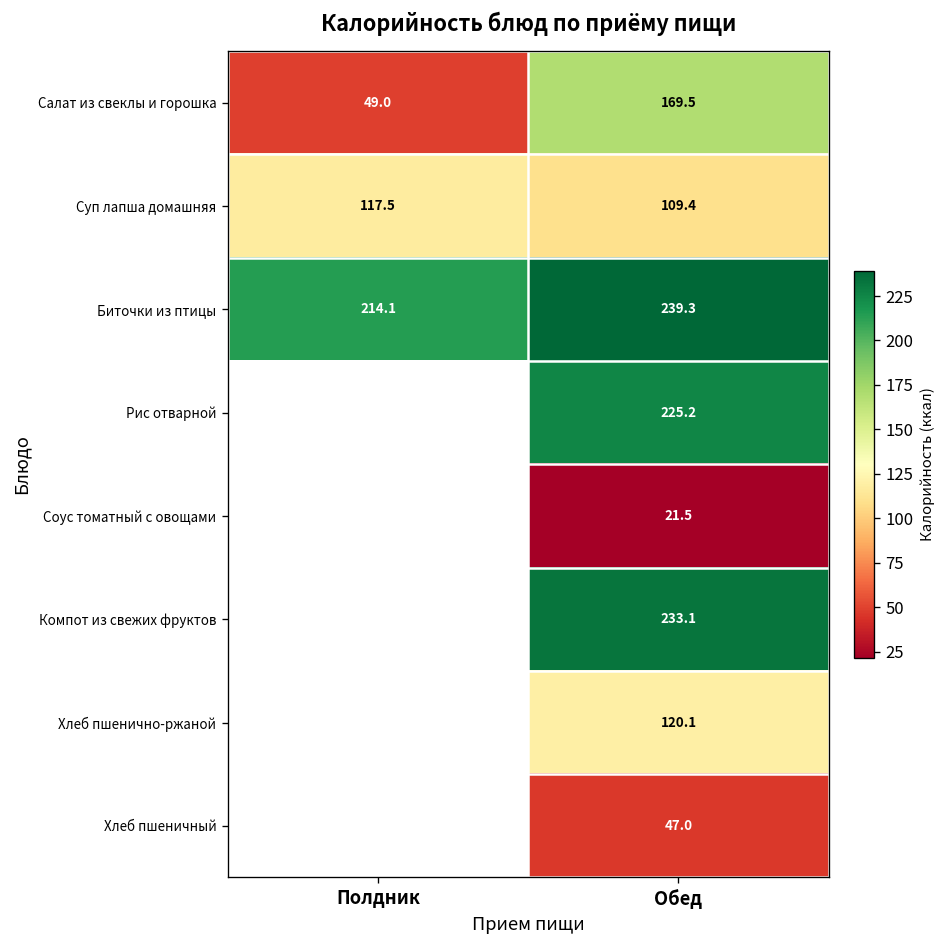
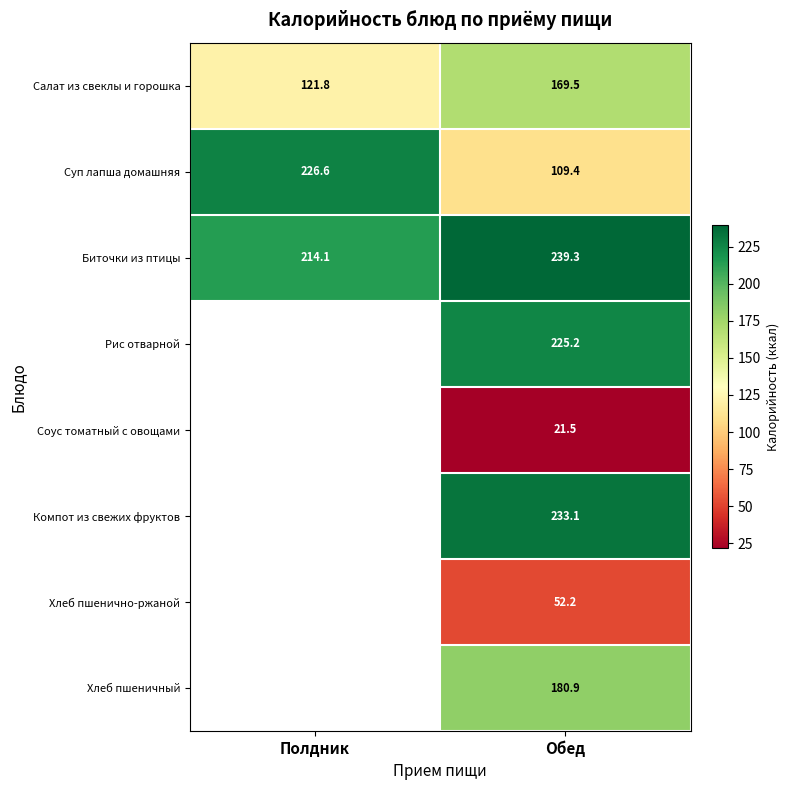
Салат из свеклы и горошка, Полдник: 49.0 -> 121.8
Суп лапша домашняя, Полдник: 117.5 -> 226.6
Хлеб пшенично-ржаной, Обед: 120.1 -> 52.2
Хлеб пшеничный, Обед: 47.0 -> 180.9
